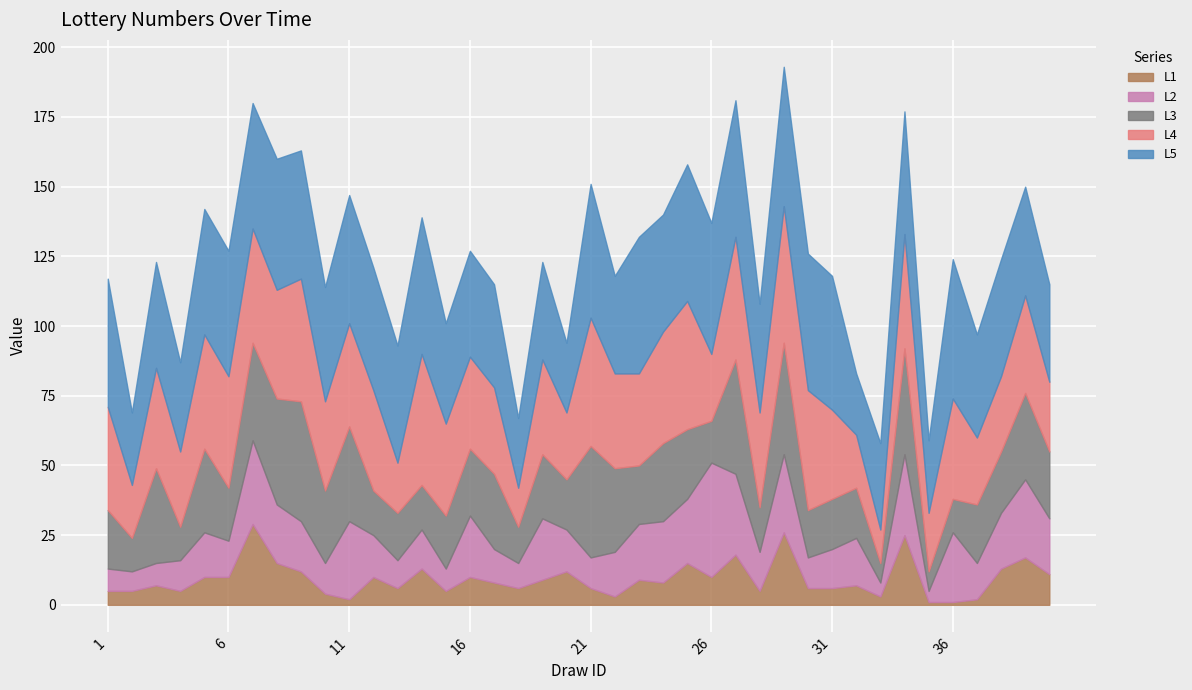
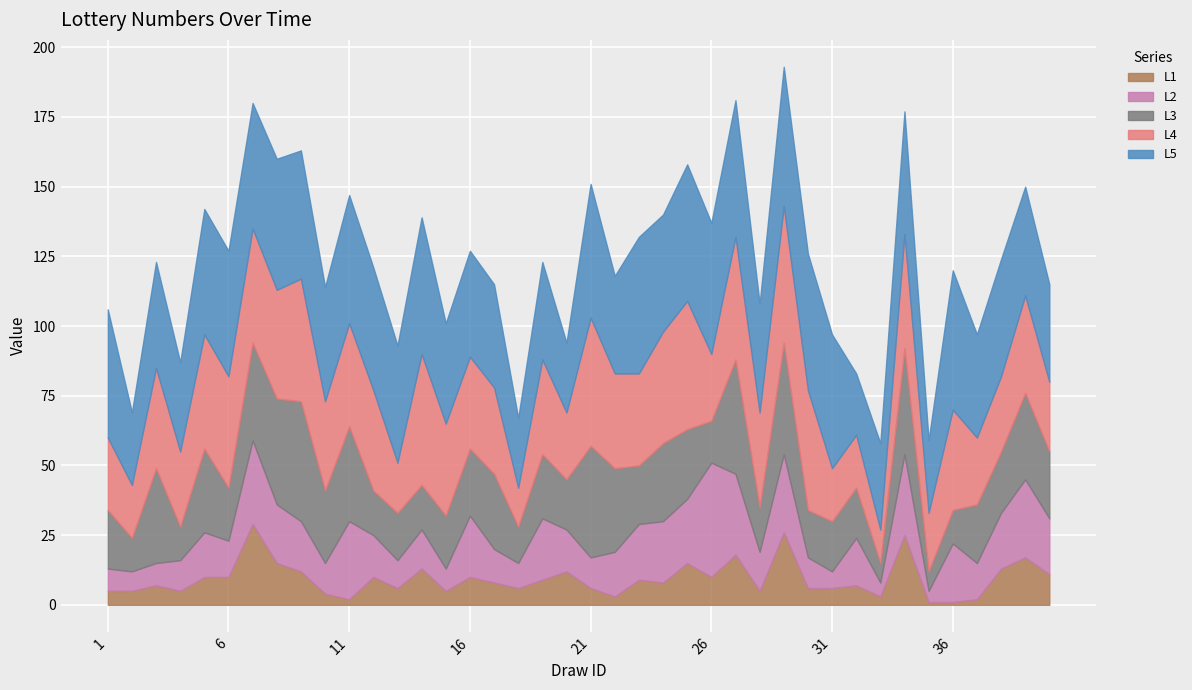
L4, 1: 37 -> 26
L2, 31: 14 -> 6
L4, 31: 32 -> 19
L2, 36: 25 -> 21
